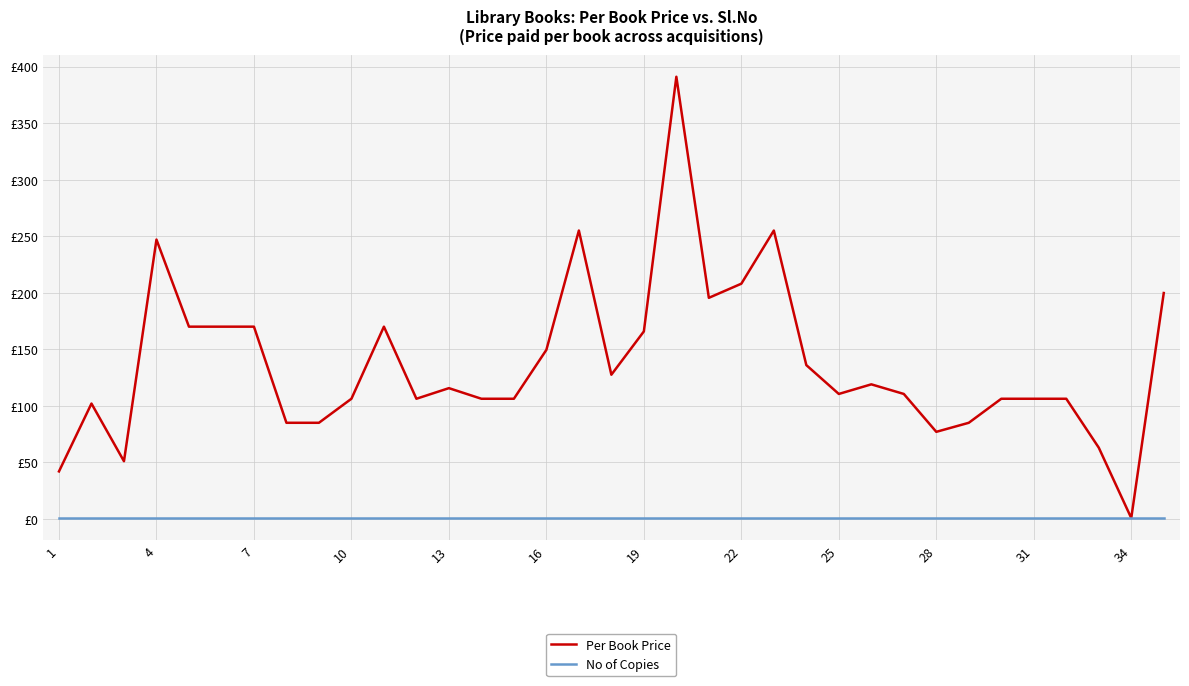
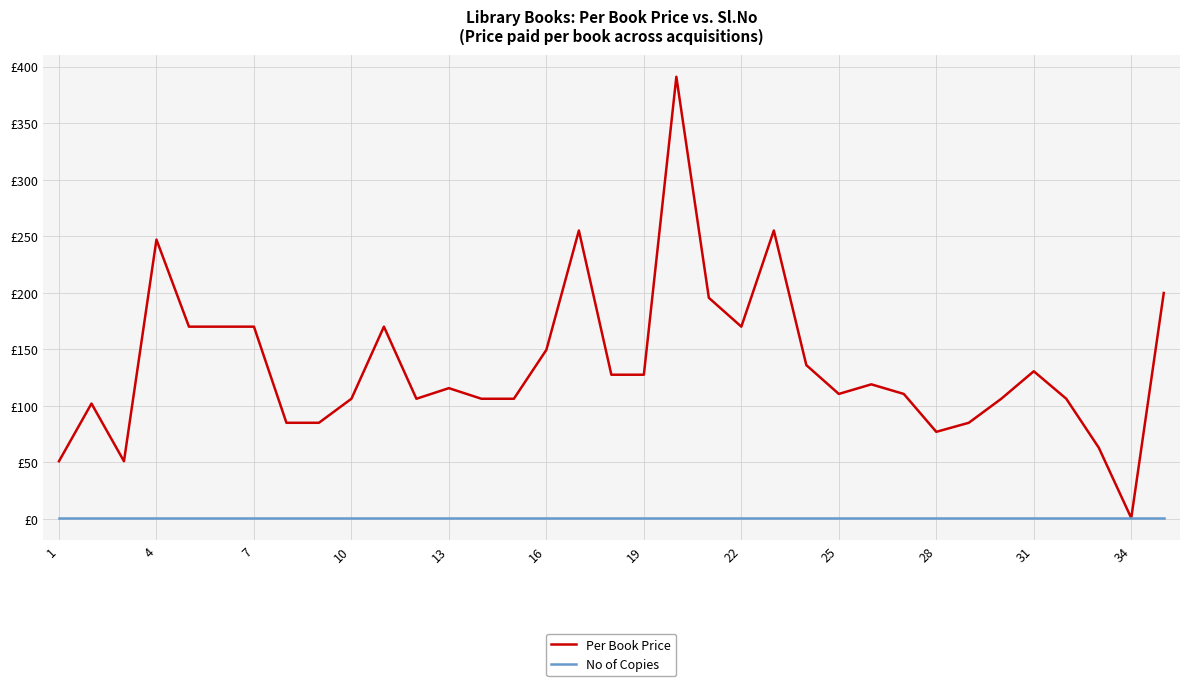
Per Book Price, 1: £42 -> £51
Per Book Price, 19: £166 -> £128
Per Book Price, 22: £208 -> £170
Per Book Price, 31: £106 -> £131
